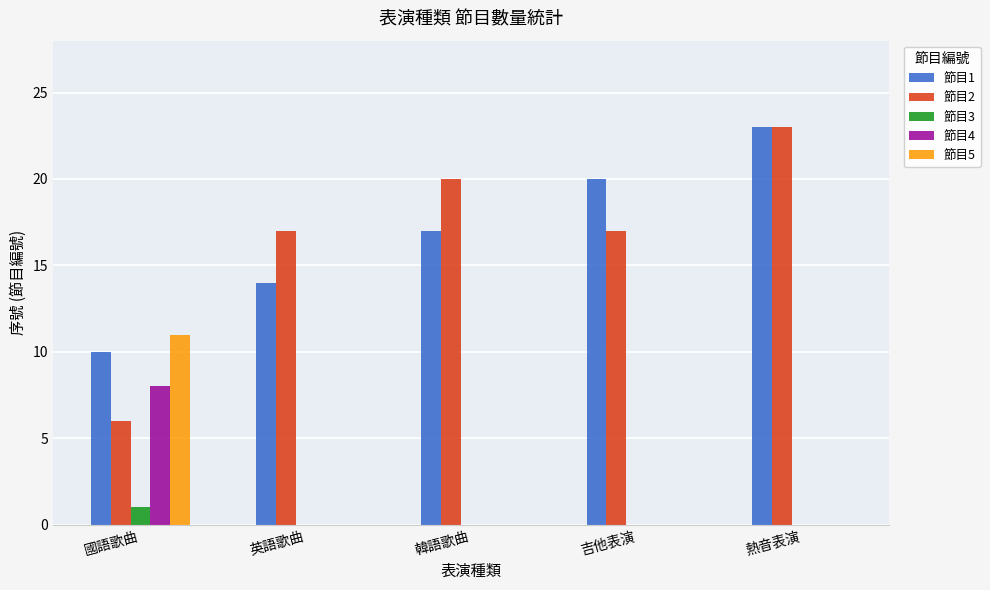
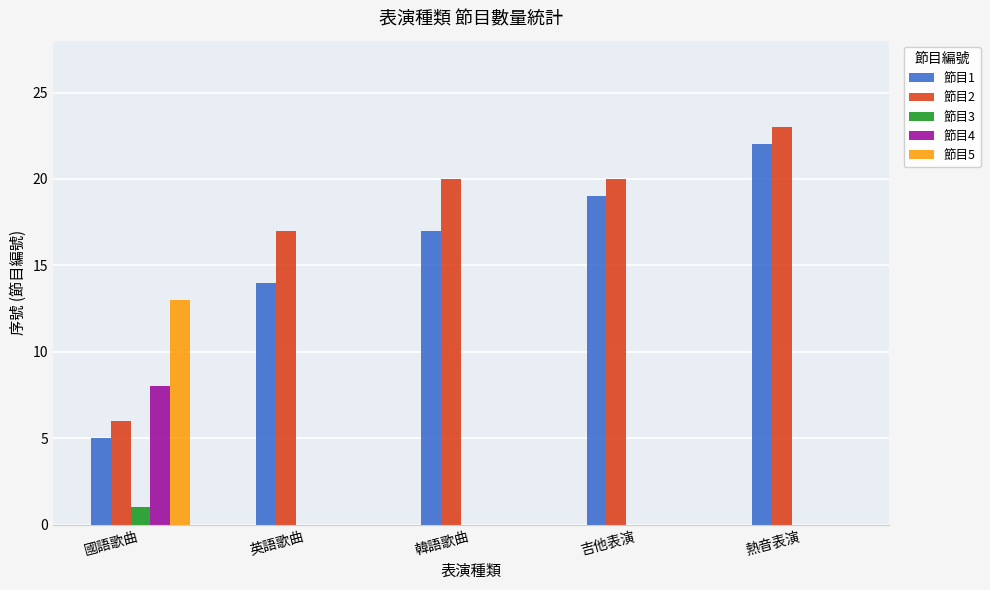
節目1, 國語歌曲: 10 -> 5
節目5, 國語歌曲: 11 -> 13
節目1, 吉他表演: 20 -> 19
節目2, 吉他表演: 17 -> 20
節目1, 熱音表演: 23 -> 22
